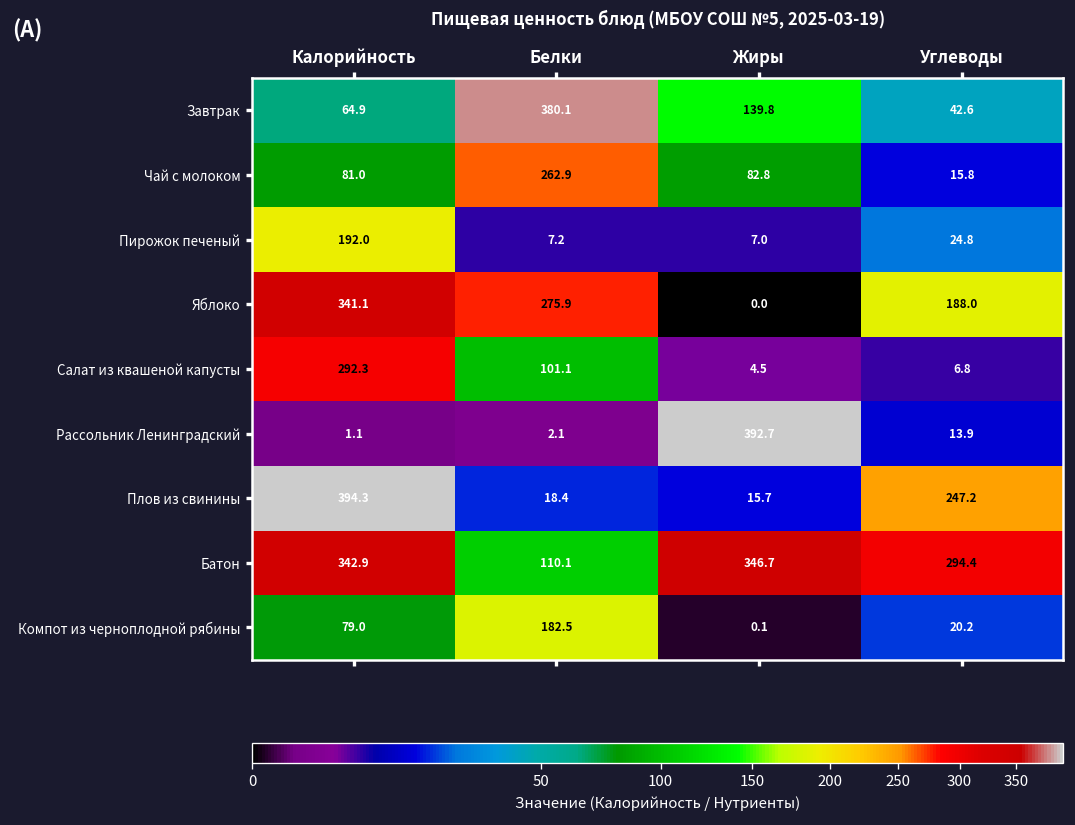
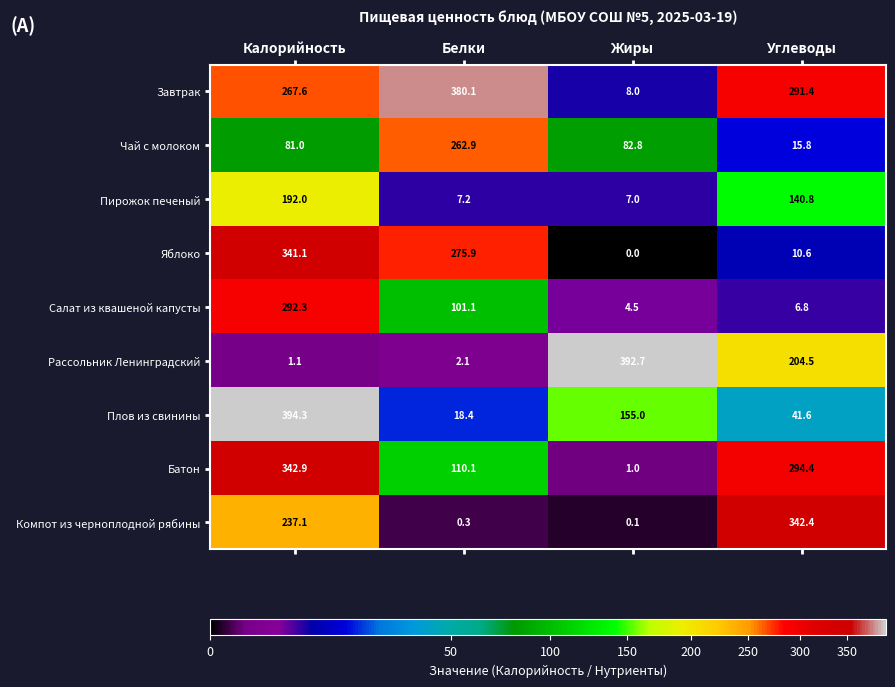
Завтрак, Калорийность: 64.9 -> 267.6
Завтрак, Жиры: 139.8 -> 8.0
Завтрак, Углеводы: 42.6 -> 291.4
Пирожок печеный, Углеводы: 24.8 -> 140.8
Яблоко, Углеводы: 188.0 -> 10.6
Рассольник Ленинградский, Углеводы: 13.9 -> 204.5
Плов из свинины, Жиры: 15.7 -> 155.0
Плов из свинины, Углеводы: 247.2 -> 41.6
Батон, Жиры: 346.7 -> 1.0
Компот из черноплодной рябины, Калорийность: 79.0 -> 237.1
Компот из черноплодной рябины, Белки: 182.5 -> 0.3
Компот из черноплодной рябины, Углеводы: 20.2 -> 342.4
